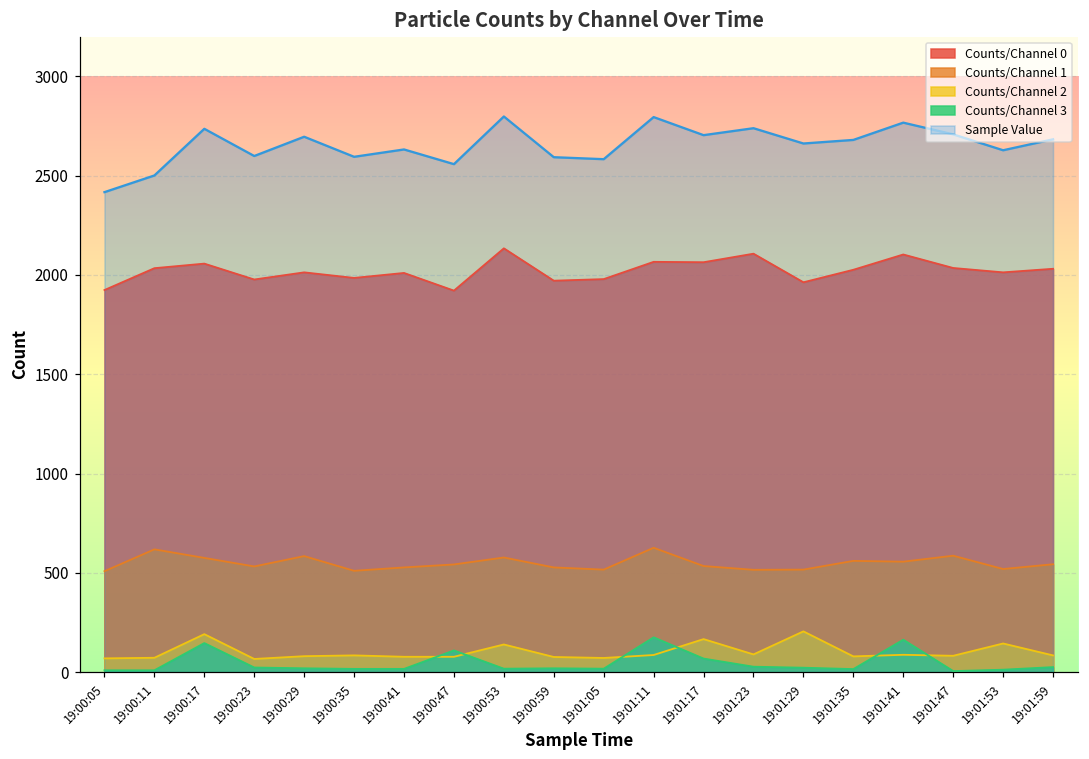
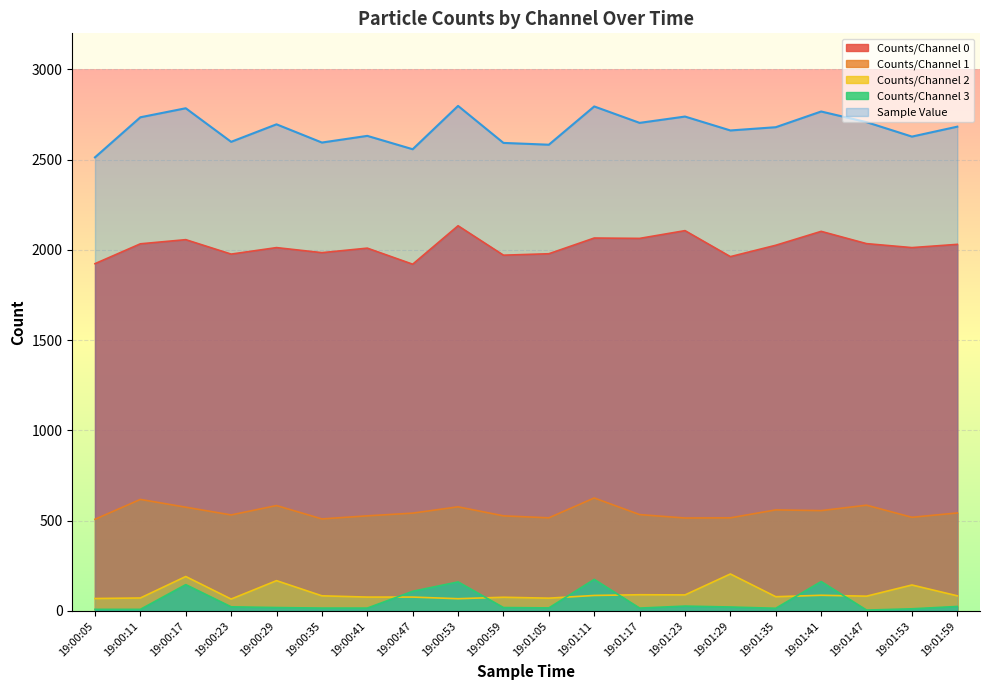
Sample Value, 19:00:05: 2420 -> 2510
Sample Value, 19:00:11: 2500 -> 2740
Sample Value, 19:00:17: 2740 -> 2790
Counts/Channel 2, 19:00:29: 80 -> 170
Counts/Channel 2, 19:00:53: 140 -> 70
Counts/Channel 3, 19:00:53: 20 -> 160
Counts/Channel 2, 19:01:17: 170 -> 90
Counts/Channel 3, 19:01:17: 70 -> 20
